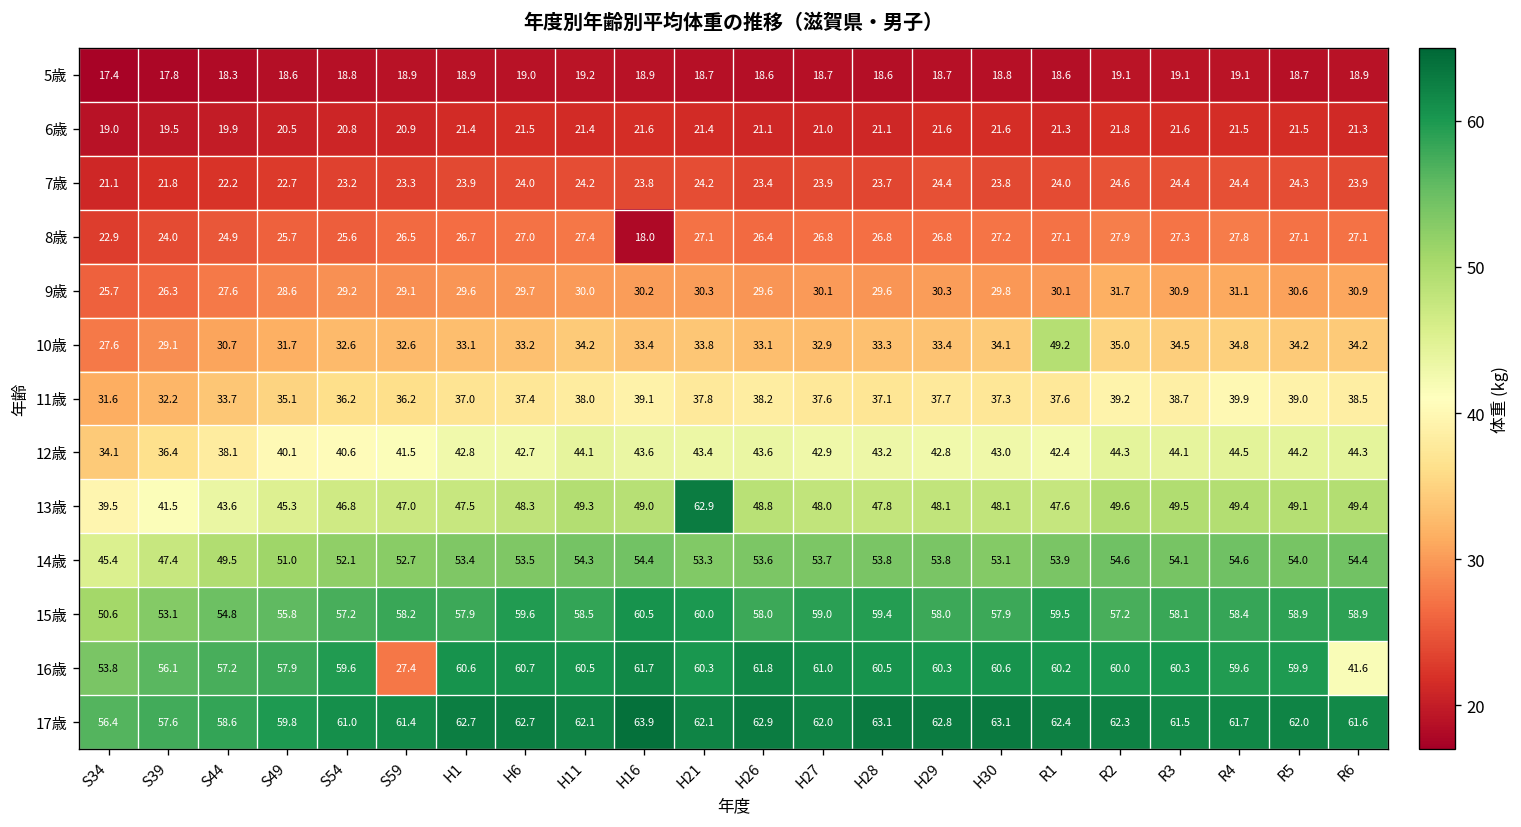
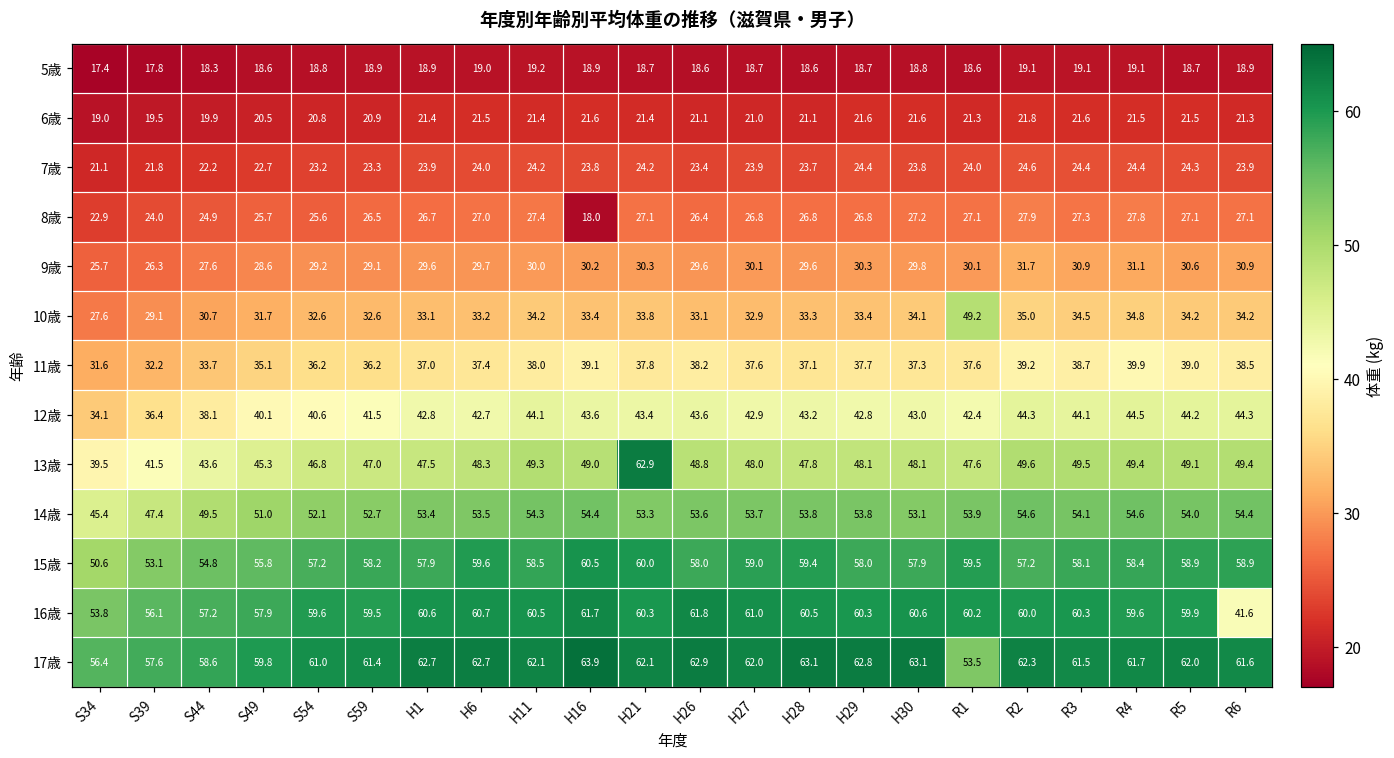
16歳, S59: 27.4 -> 59.5
17歳, R1: 62.4 -> 53.5
